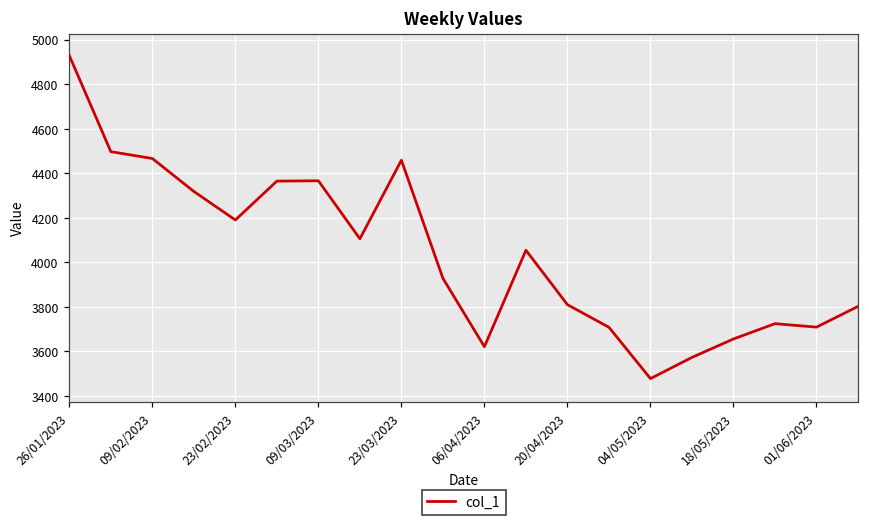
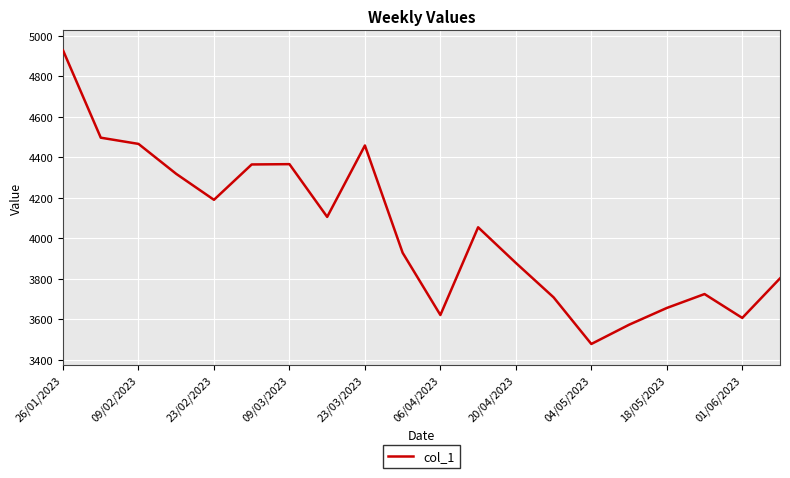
20/04/2023: 3810 -> 3880
01/06/2023: 3710 -> 3610
